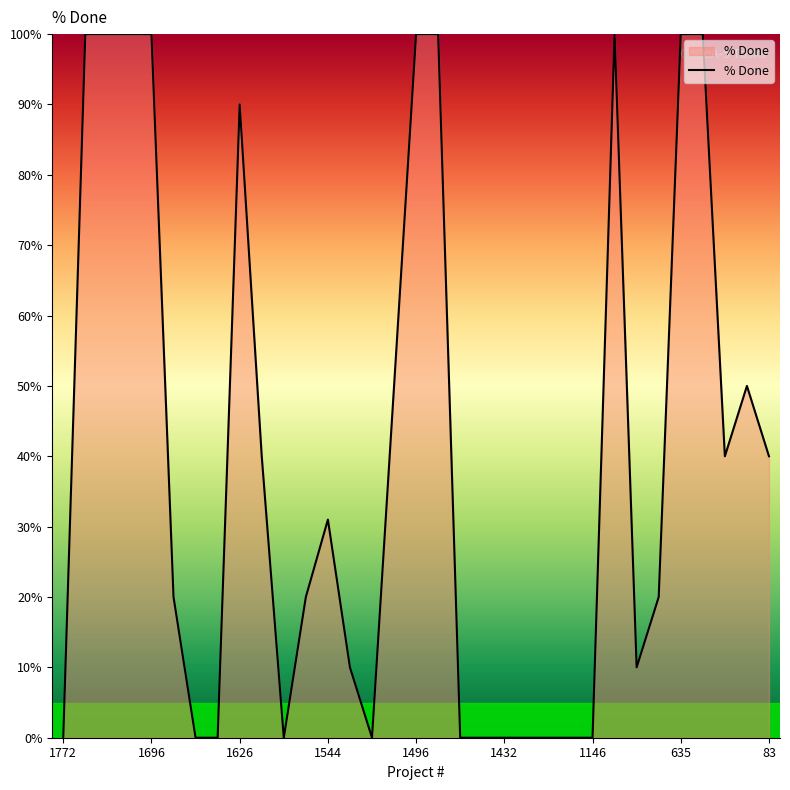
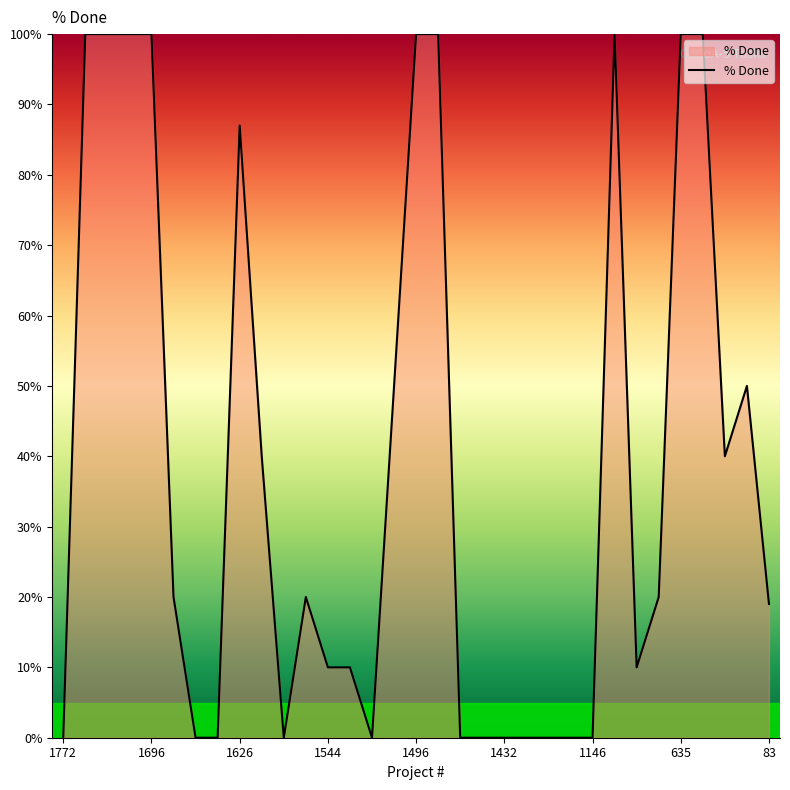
1626: 90% -> 87%
1544: 31% -> 10%
83: 40% -> 19%
